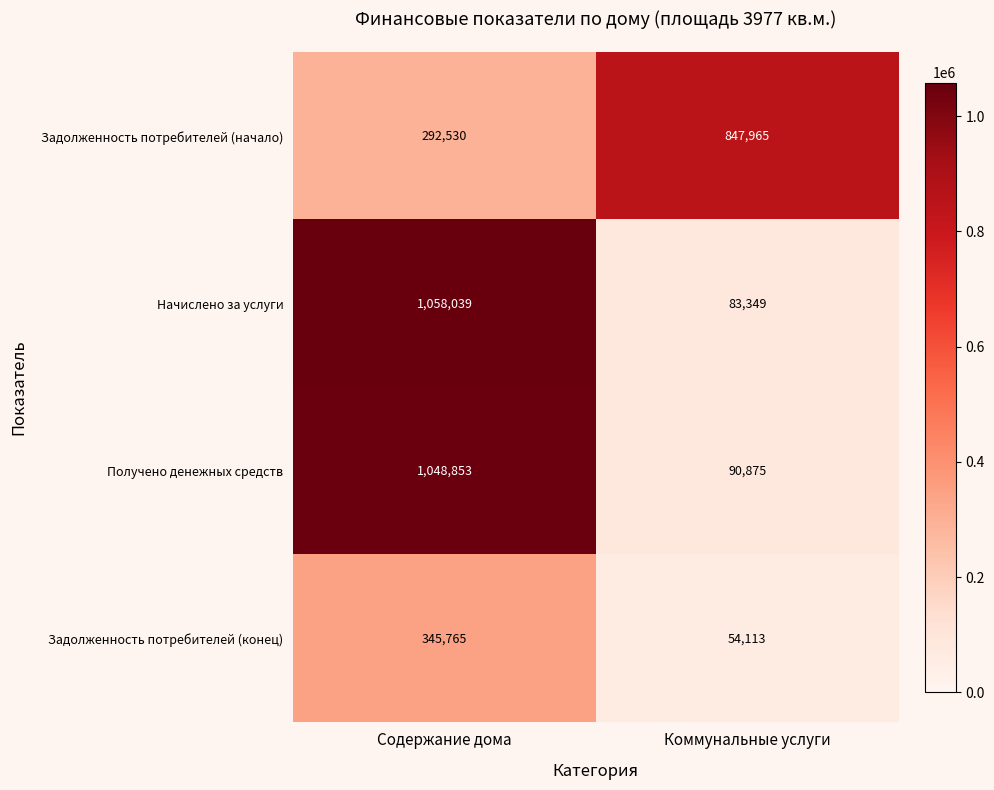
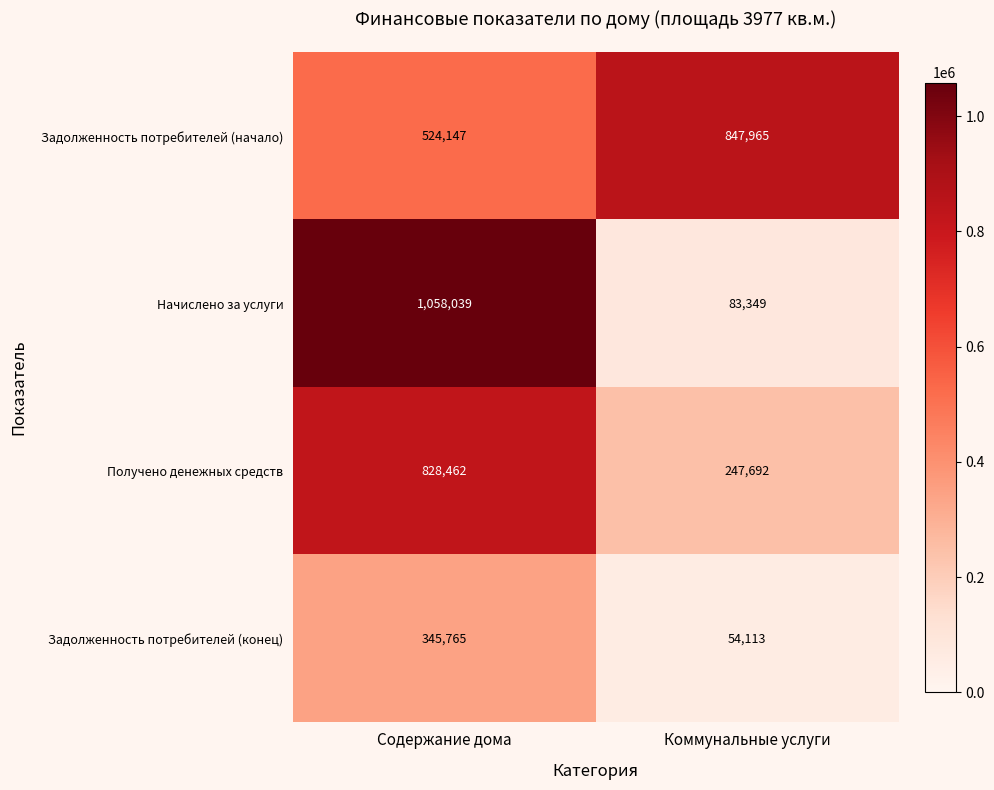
Задолженность потребителей (начало), Содержание дома: 292,530 -> 524,147
Получено денежных средств, Содержание дома: 1,048,853 -> 828,462
Получено денежных средств, Коммунальные услуги: 90,875 -> 247,692
